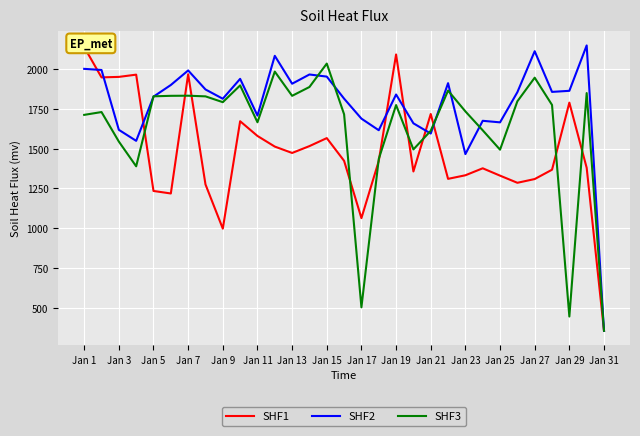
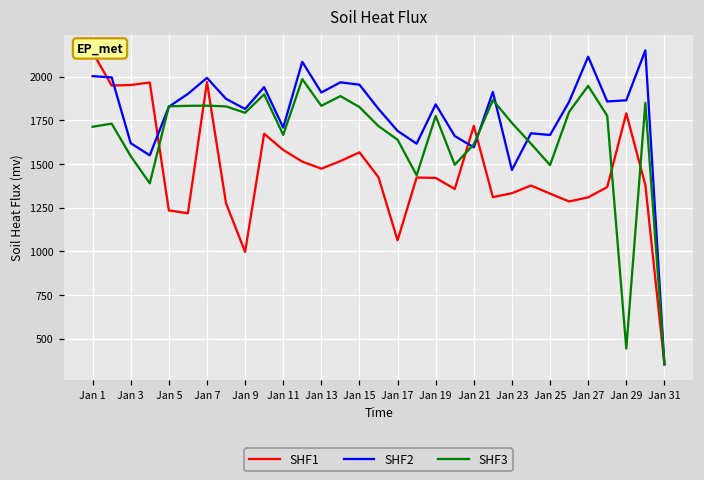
SHF3, Jan 15: 2040 -> 1830
SHF3, Jan 17: 500 -> 1640
SHF1, Jan 19: 2090 -> 1420
